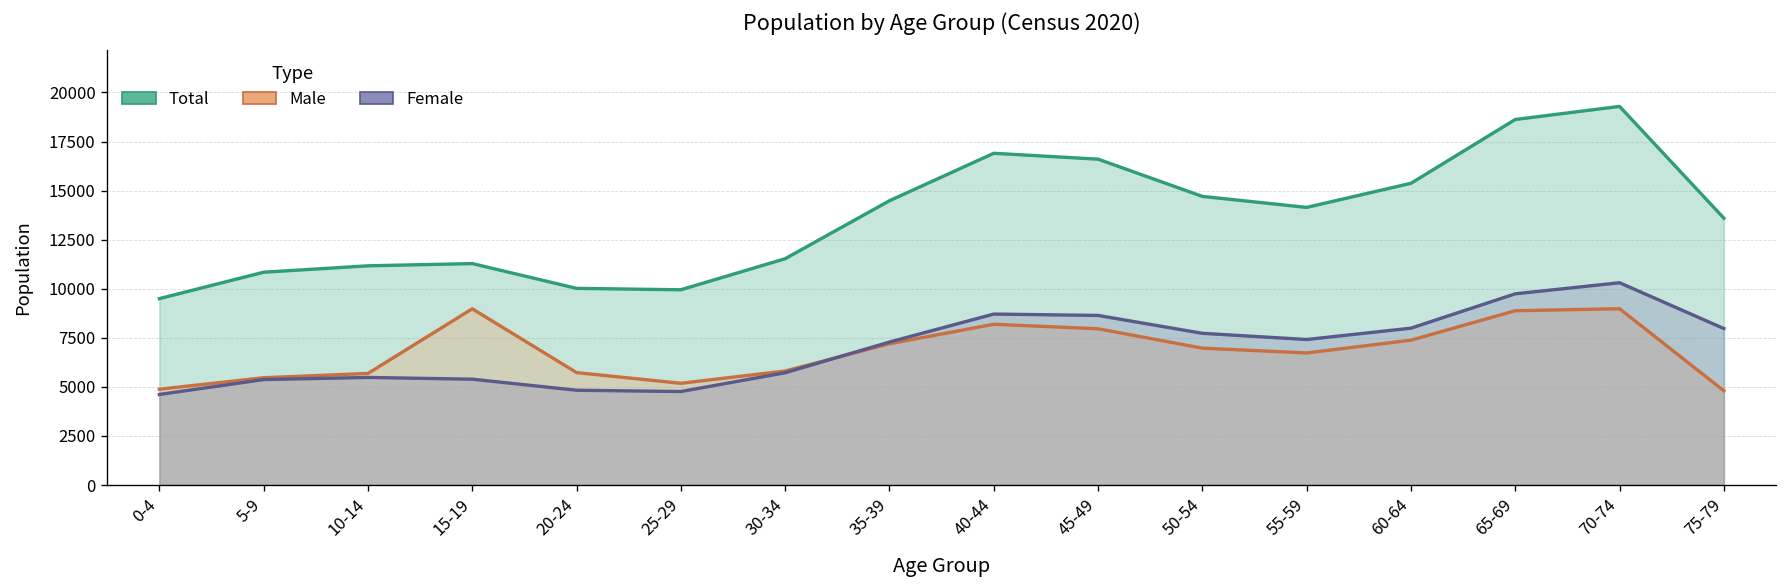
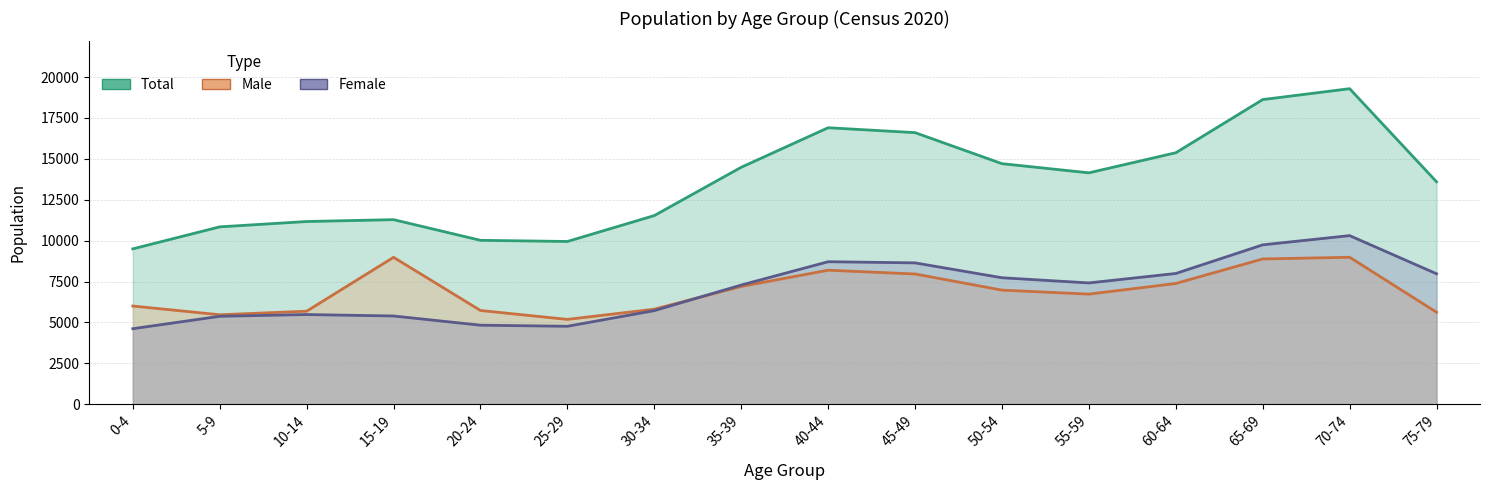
Male, 0-4: 4900 -> 6000
Male, 75-79: 4800 -> 5600
